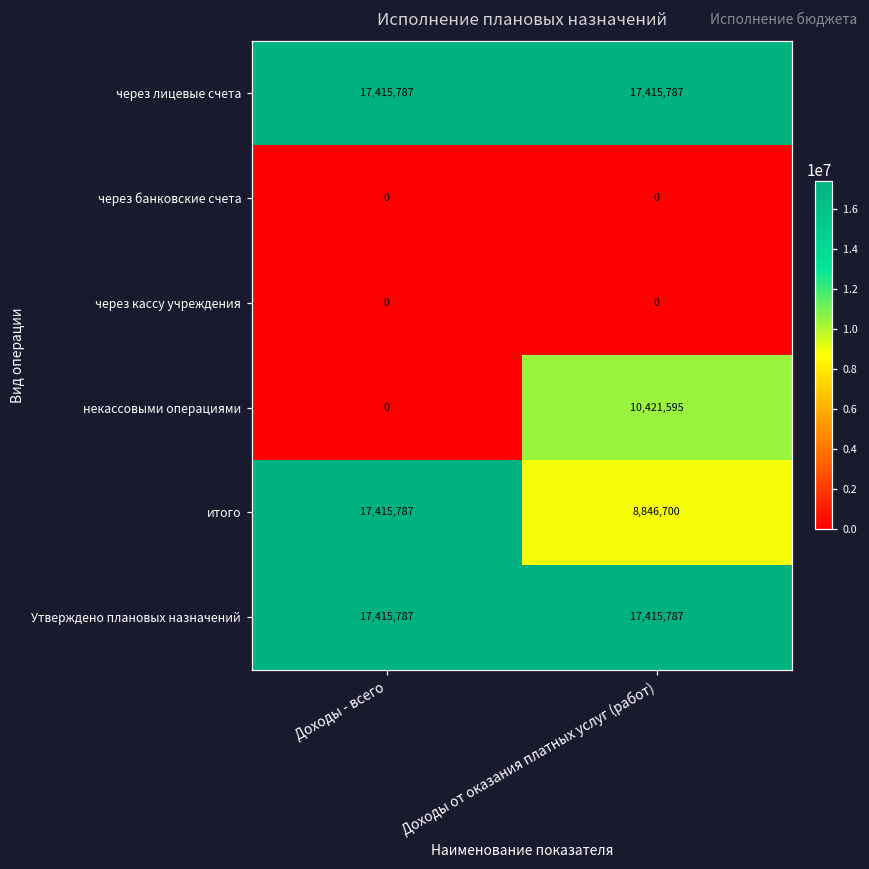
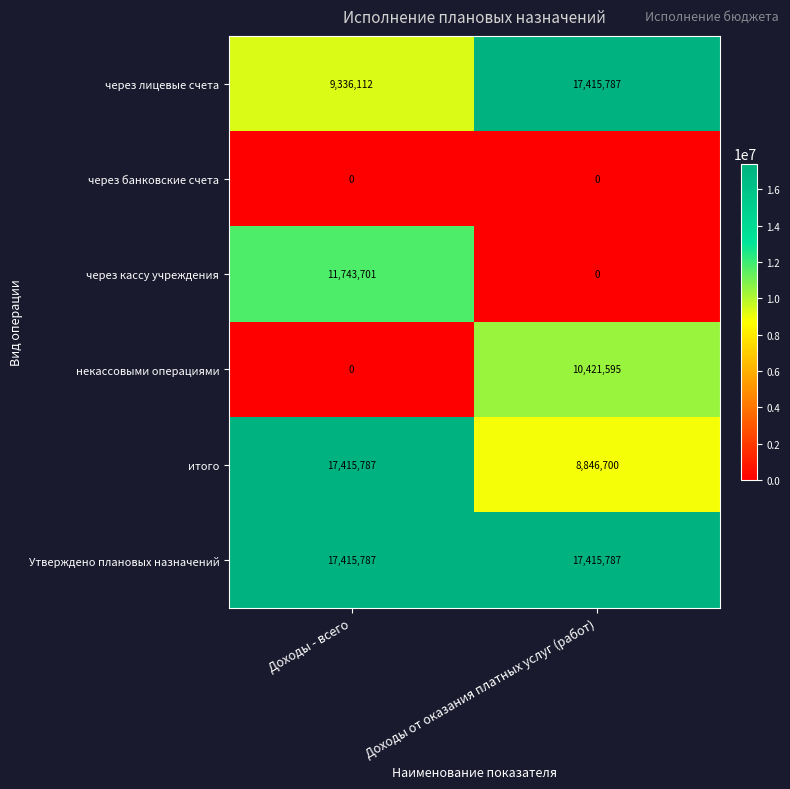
через лицевые счета, Доходы - всего: 17,415,787 -> 9,336,112
через кассу учреждения, Доходы - всего: 0 -> 11,743,701
